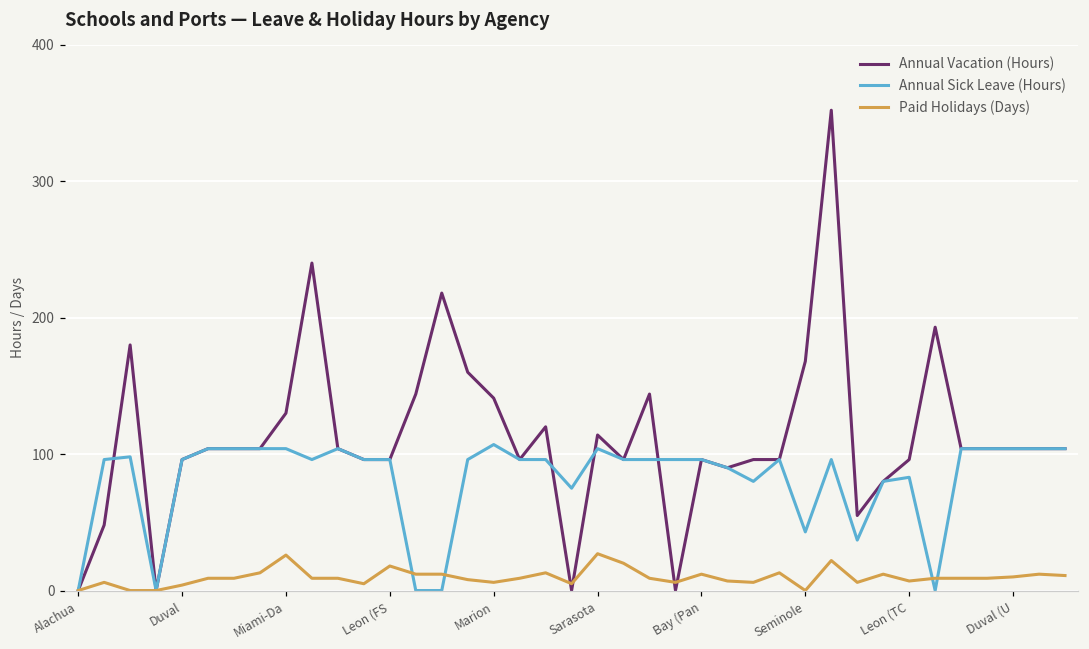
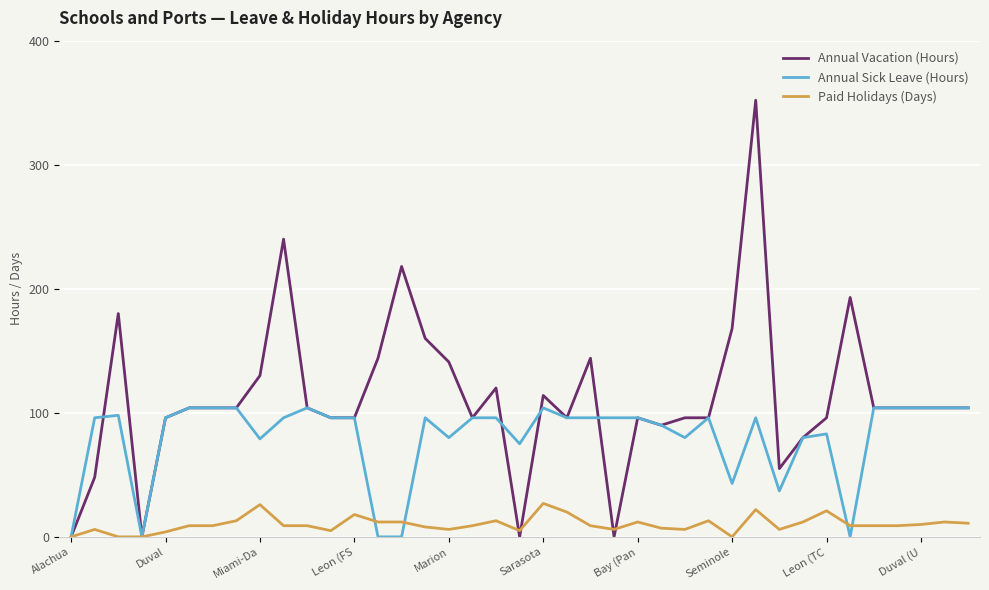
Annual Sick Leave (Hours), Miami-Da: 104 -> 79
Annual Sick Leave (Hours), Marion: 107 -> 80
Paid Holidays (Days), Leon (TC: 7 -> 21
